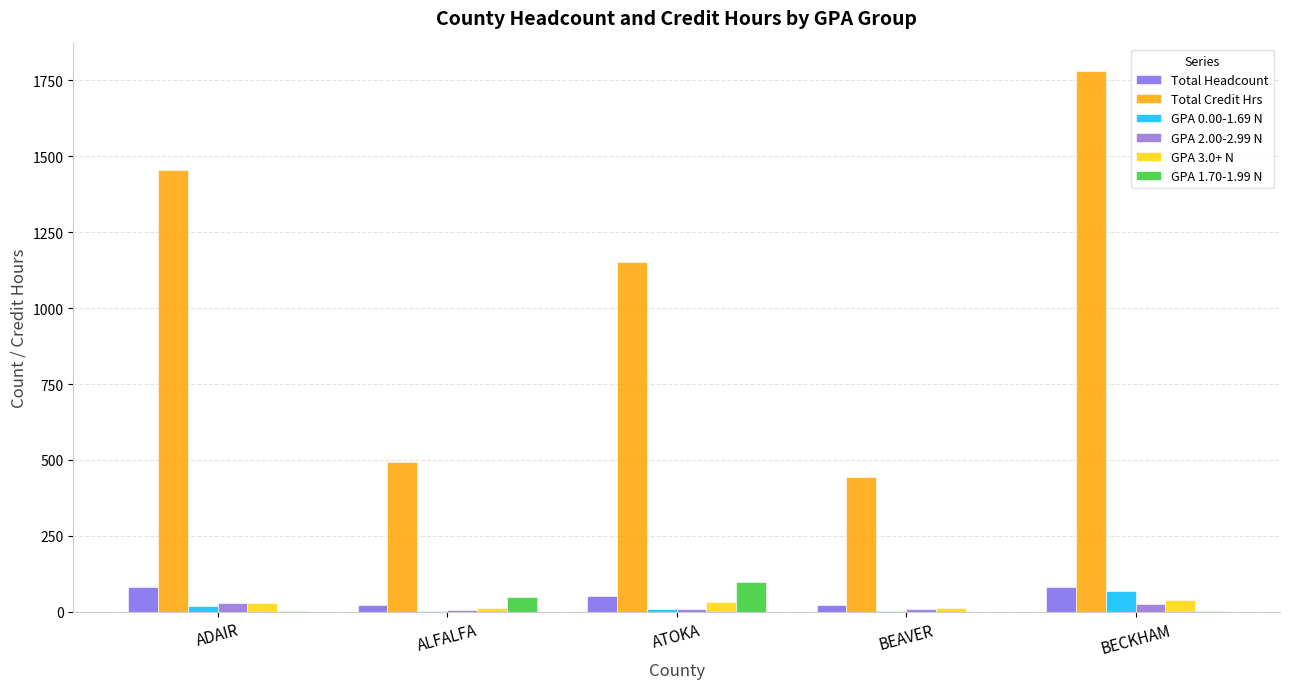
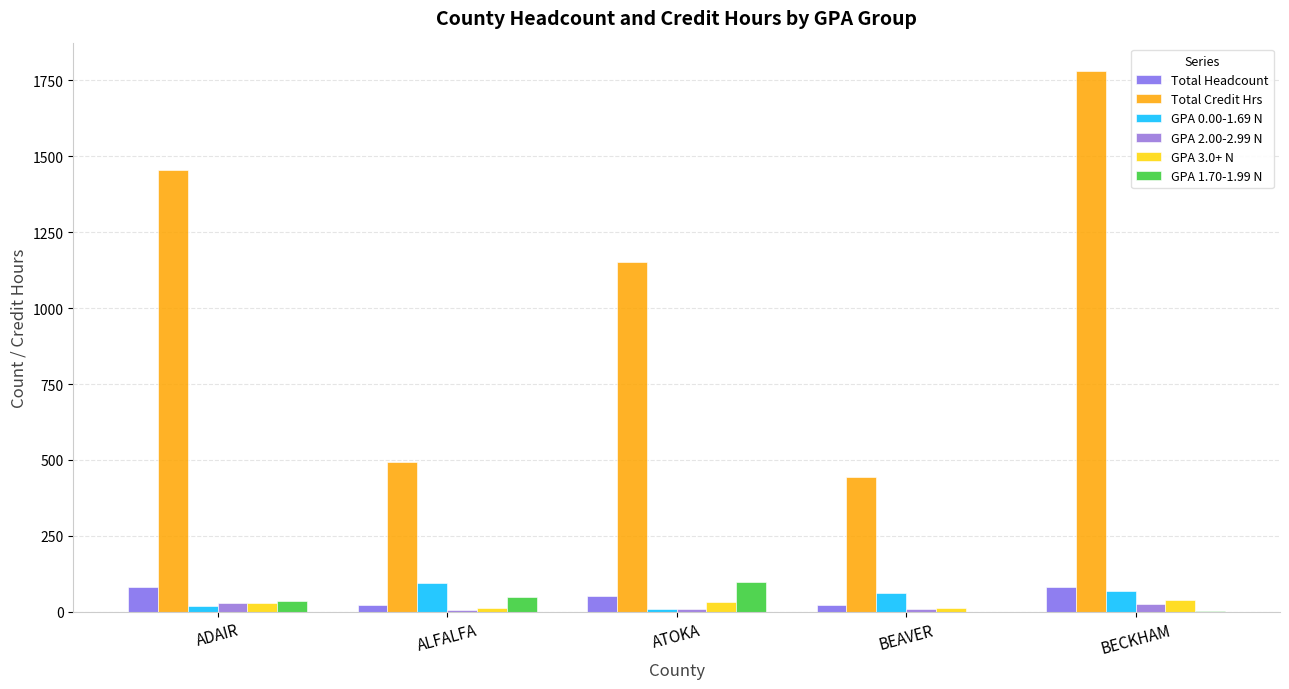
GPA 1.70-1.99 N, ADAIR: 0 -> 40
GPA 0.00-1.69 N, ALFALFA: 0 -> 100
GPA 0.00-1.69 N, BEAVER: 0 -> 60
